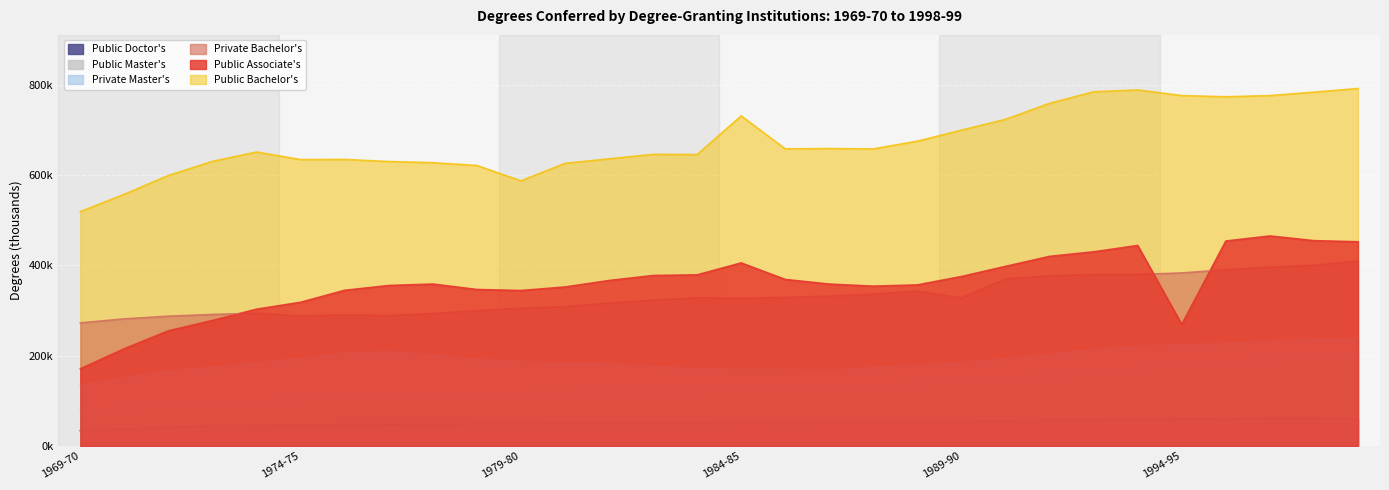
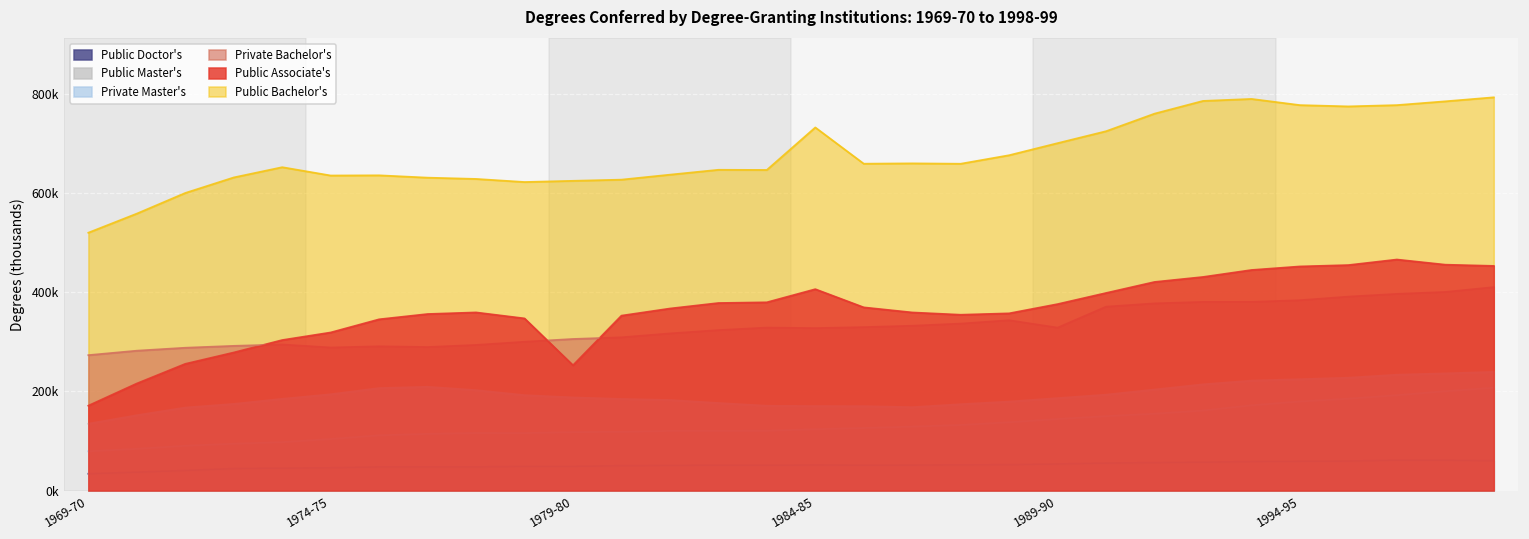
Public Associate's, 1979-80: 340000 -> 250000
Public Bachelor's, 1979-80: 590000 -> 620000
Public Associate's, 1994-95: 270000 -> 450000
